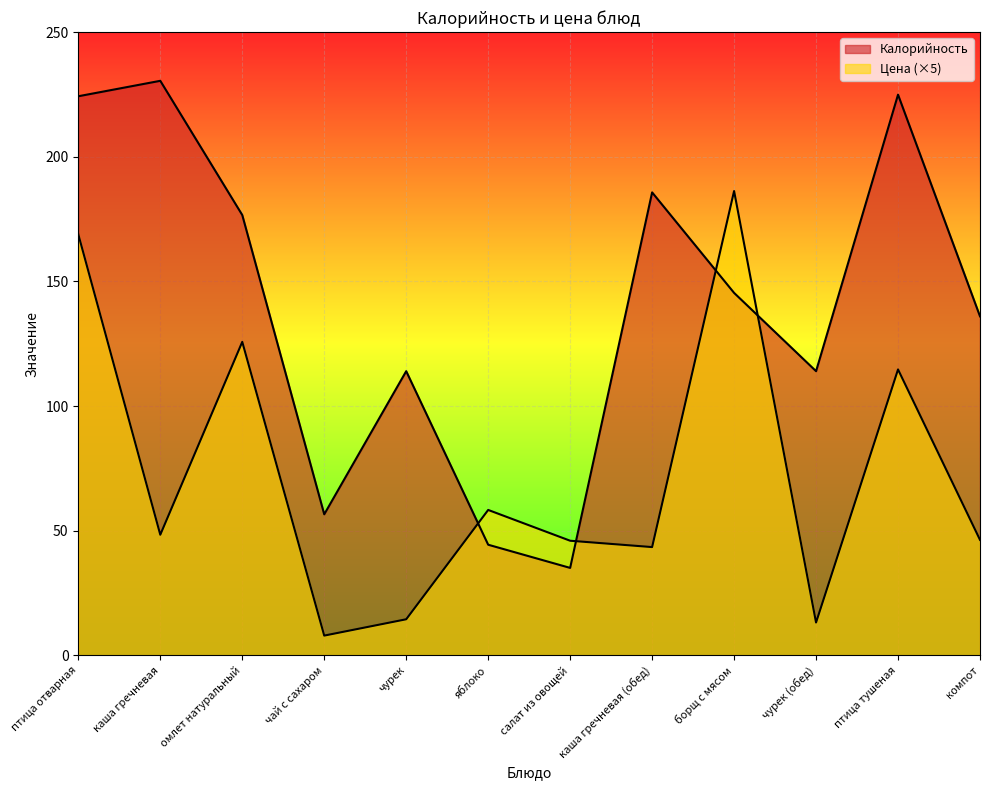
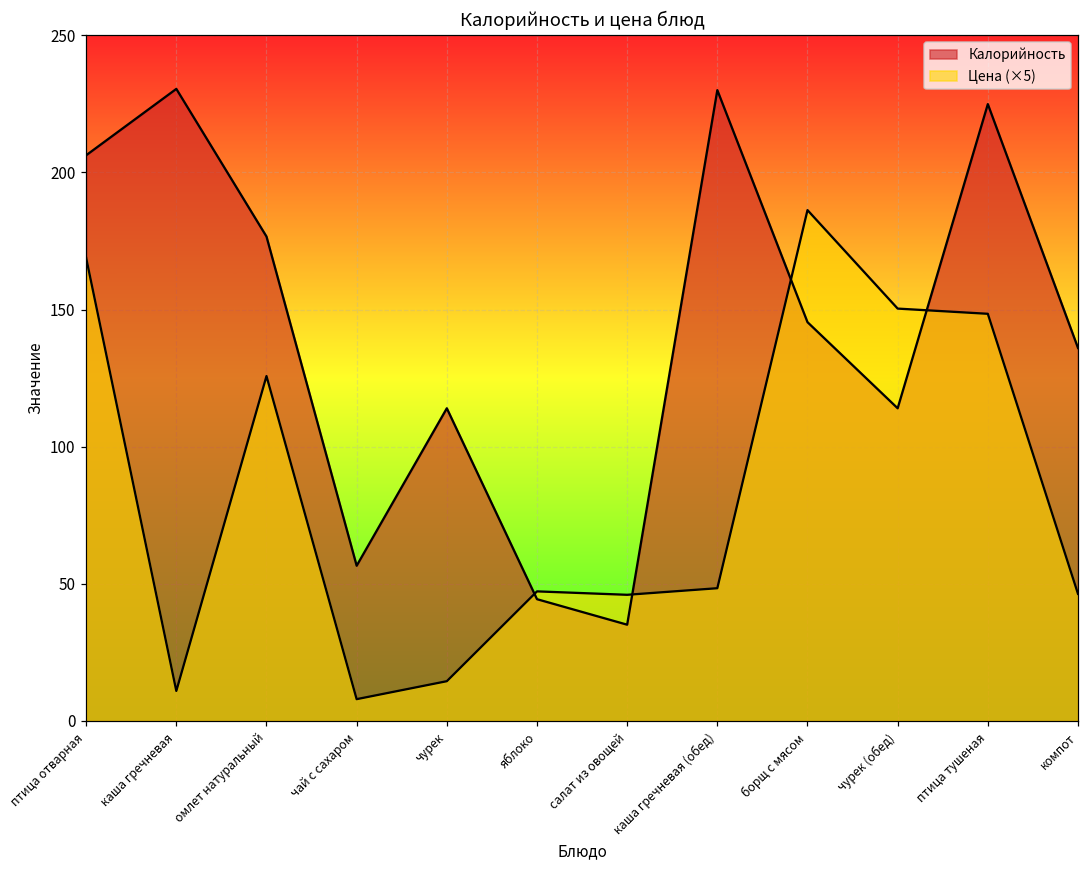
Калорийность, птица отварная: 224 -> 206
Цена (×5), каша гречневая: 48 -> 11
Цена (×5), яблоко: 58 -> 47
Калорийность, каша гречневая (обед): 186 -> 230
Цена (×5), каша гречневая (обед): 43 -> 48
Цена (×5), чурек (обед): 13 -> 150
Цена (×5), птица тушеная: 115 -> 148
